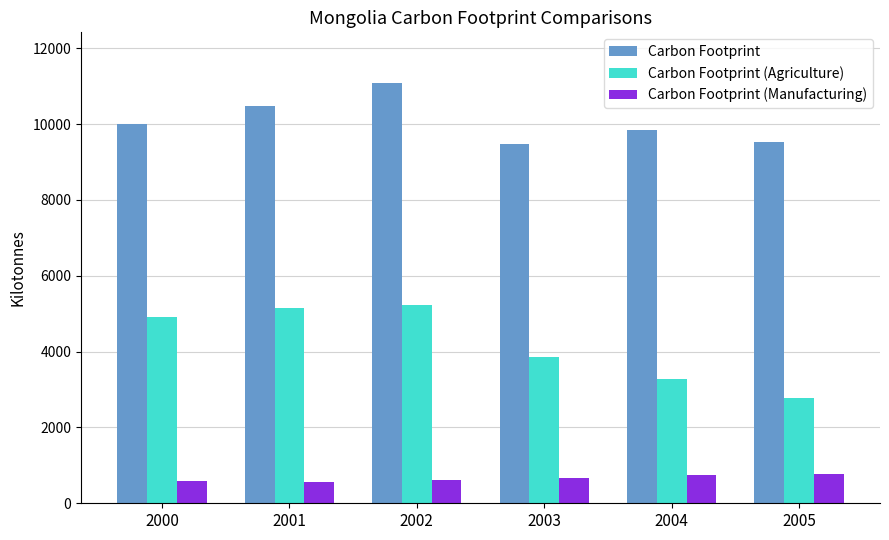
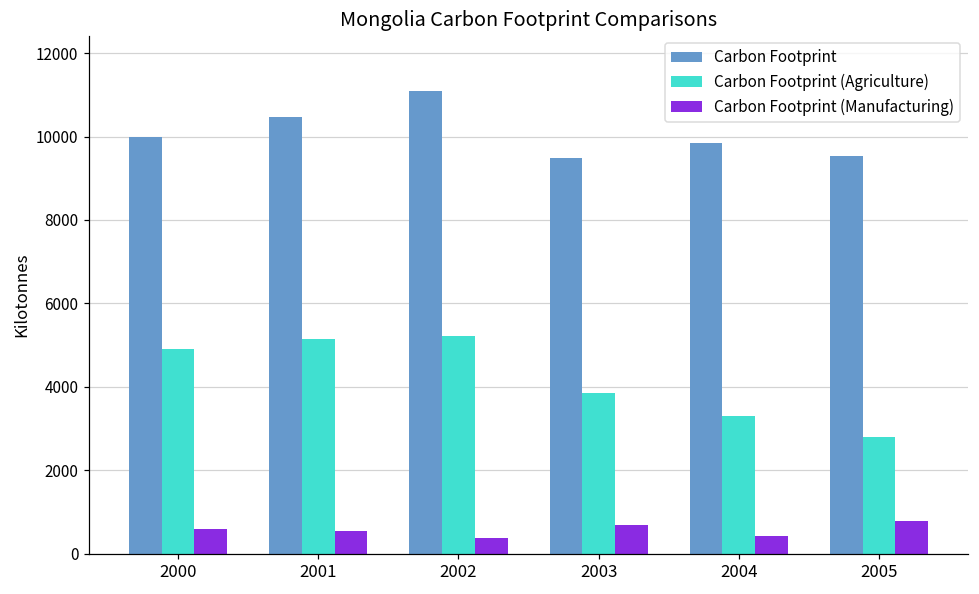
Carbon Footprint (Manufacturing), 2002: 600 -> 400
Carbon Footprint (Manufacturing), 2004: 700 -> 400
